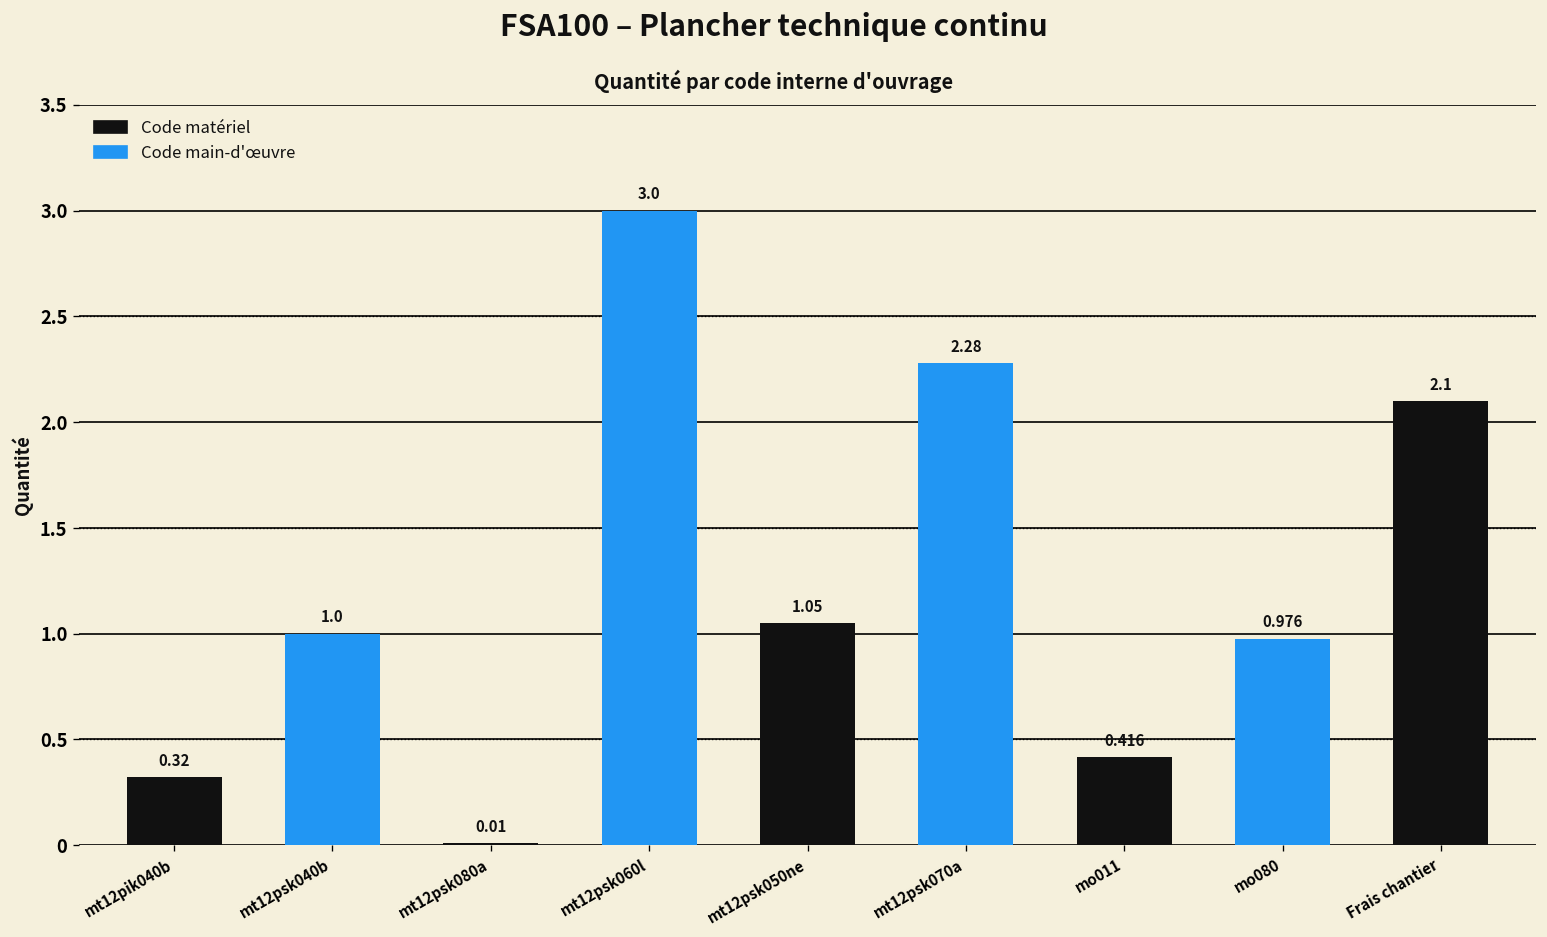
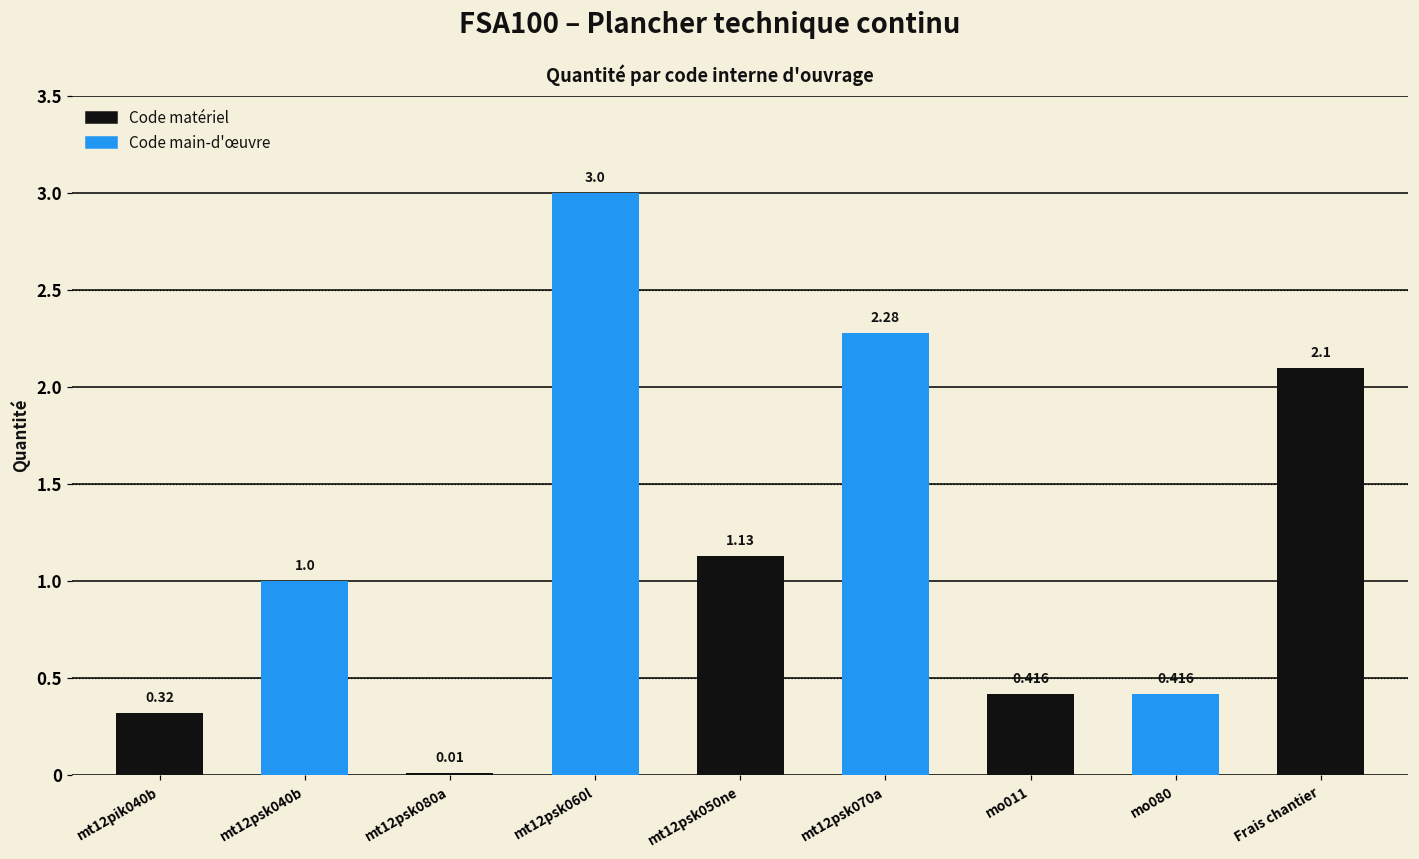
mt12psk050ne: 1.05 -> 1.13
mo080: 0.976 -> 0.416
